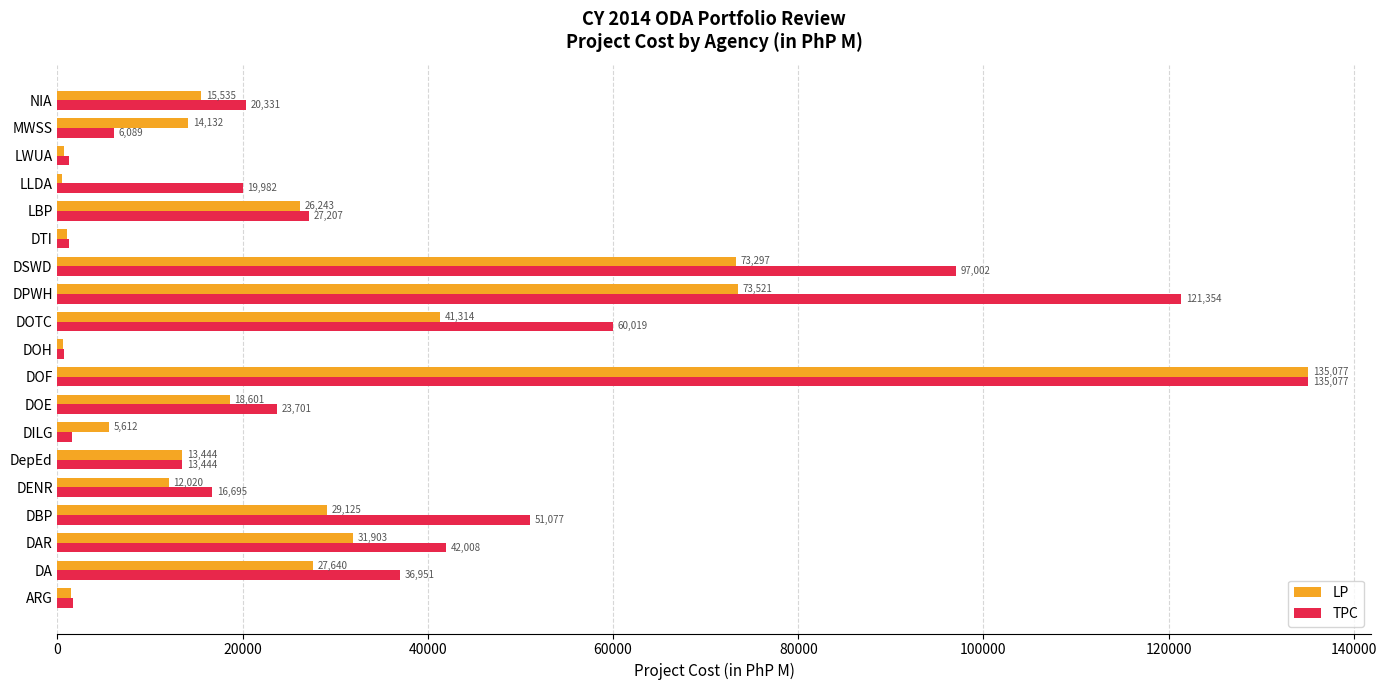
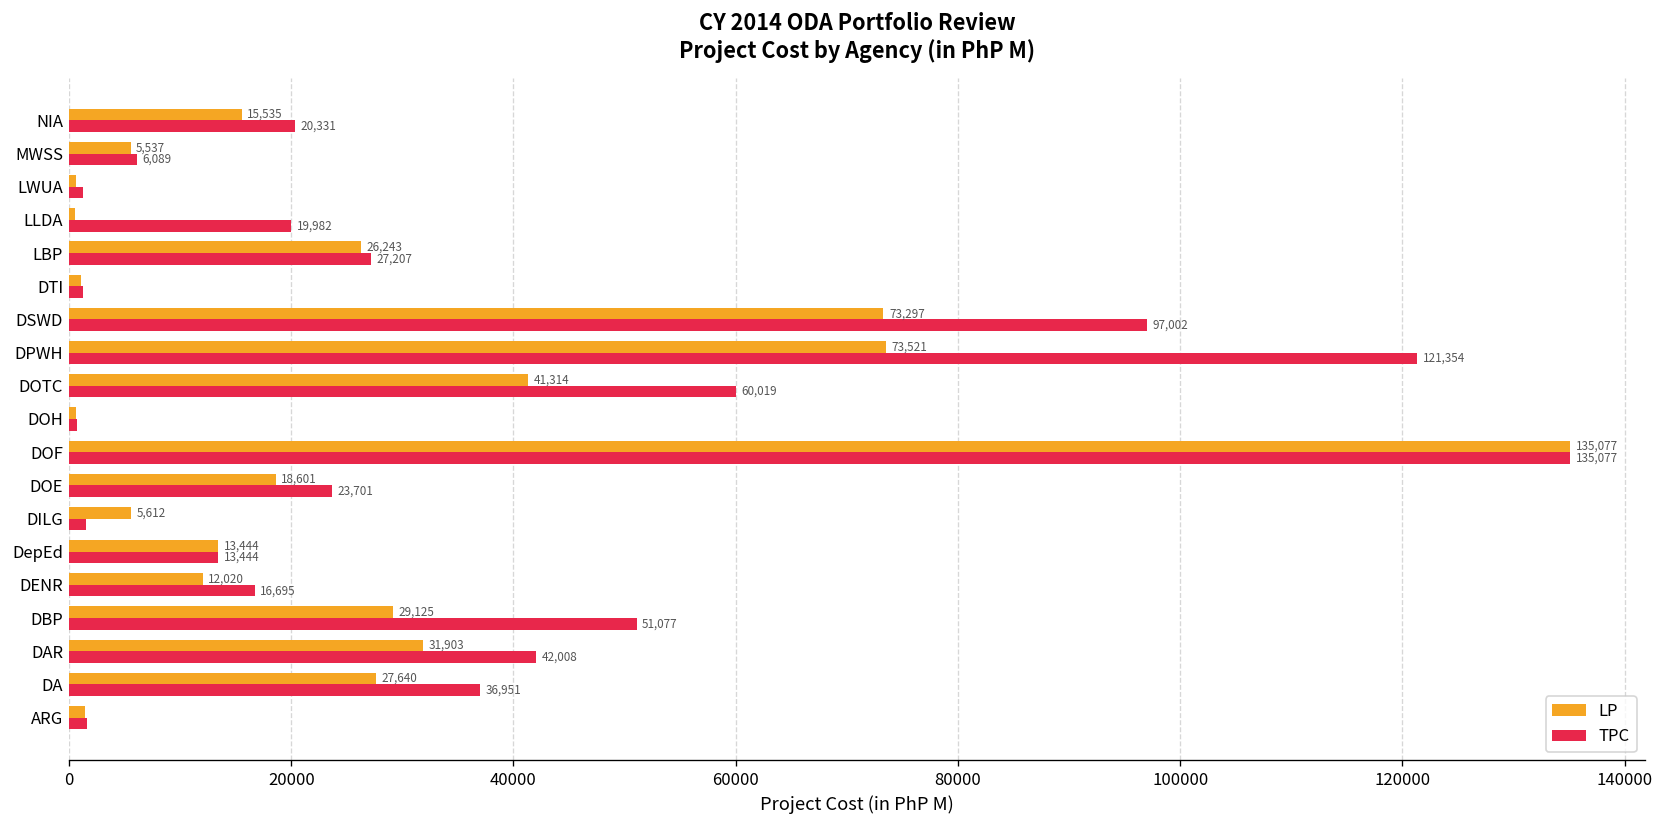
LP, MWSS: 14,132 -> 5,537
